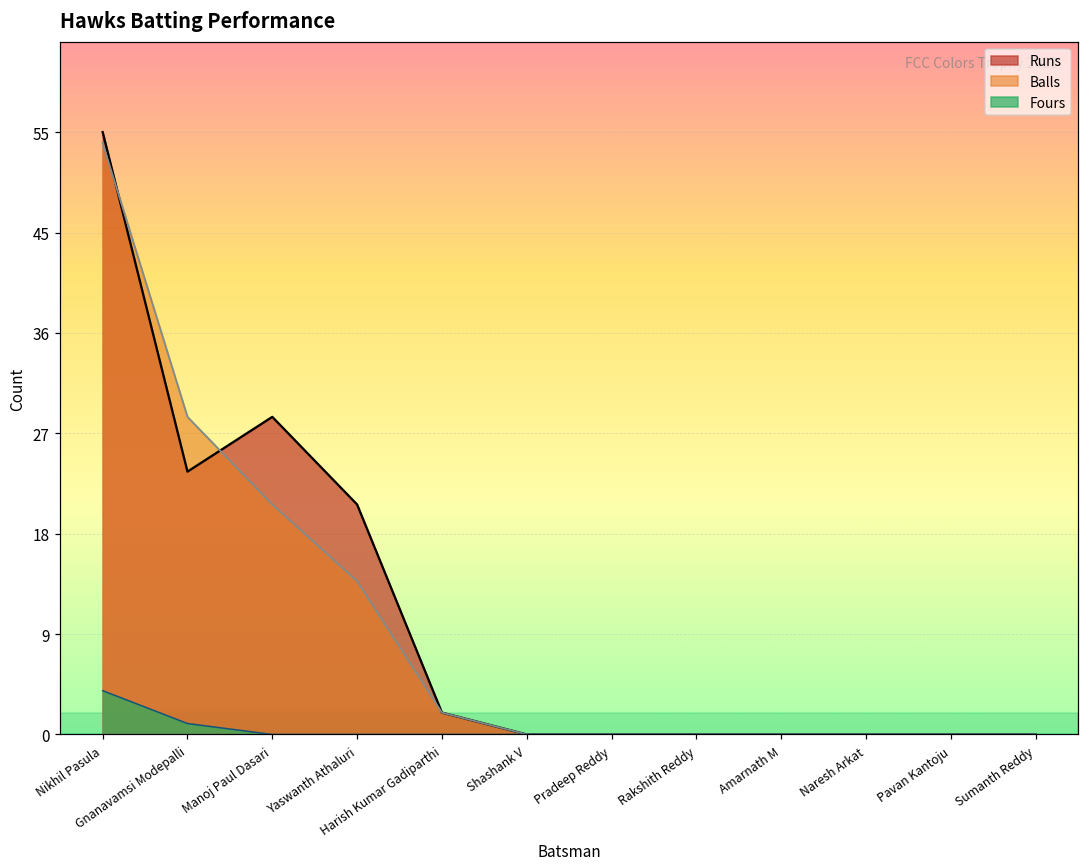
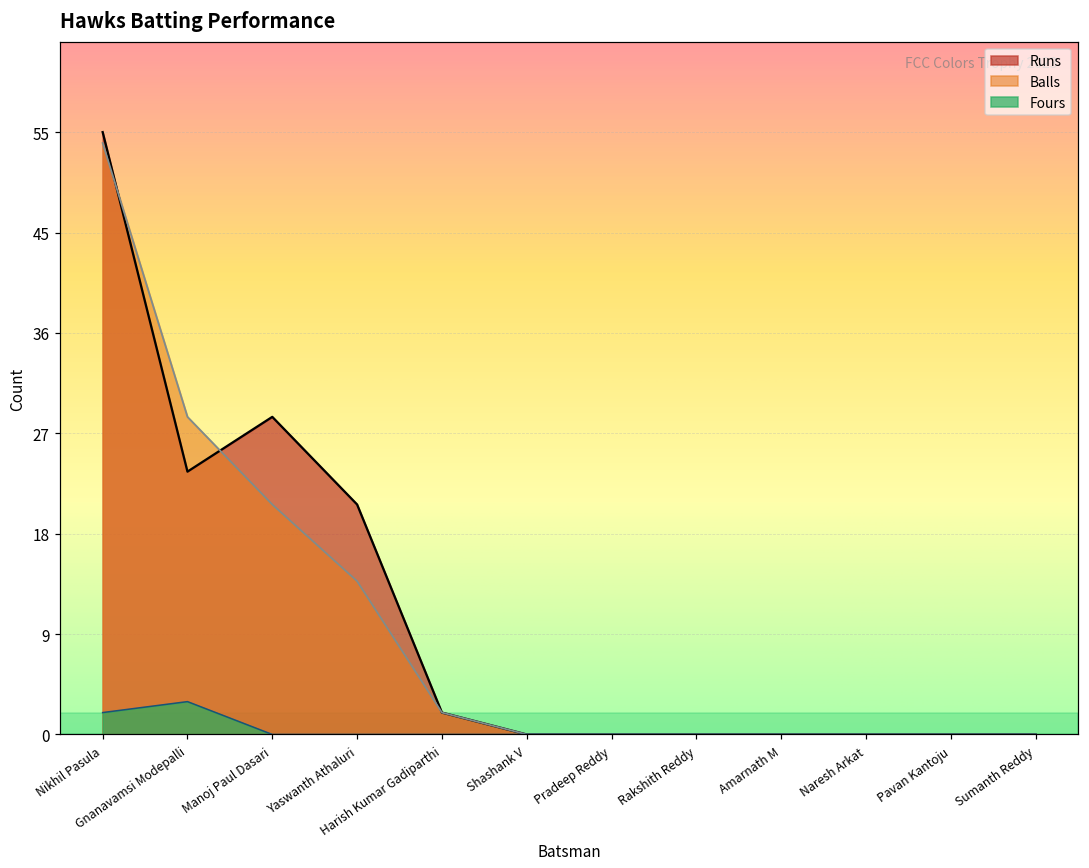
Fours, Nikhil Pasula: 4 -> 2
Fours, Gnanavamsi Modepalli: 1 -> 3
